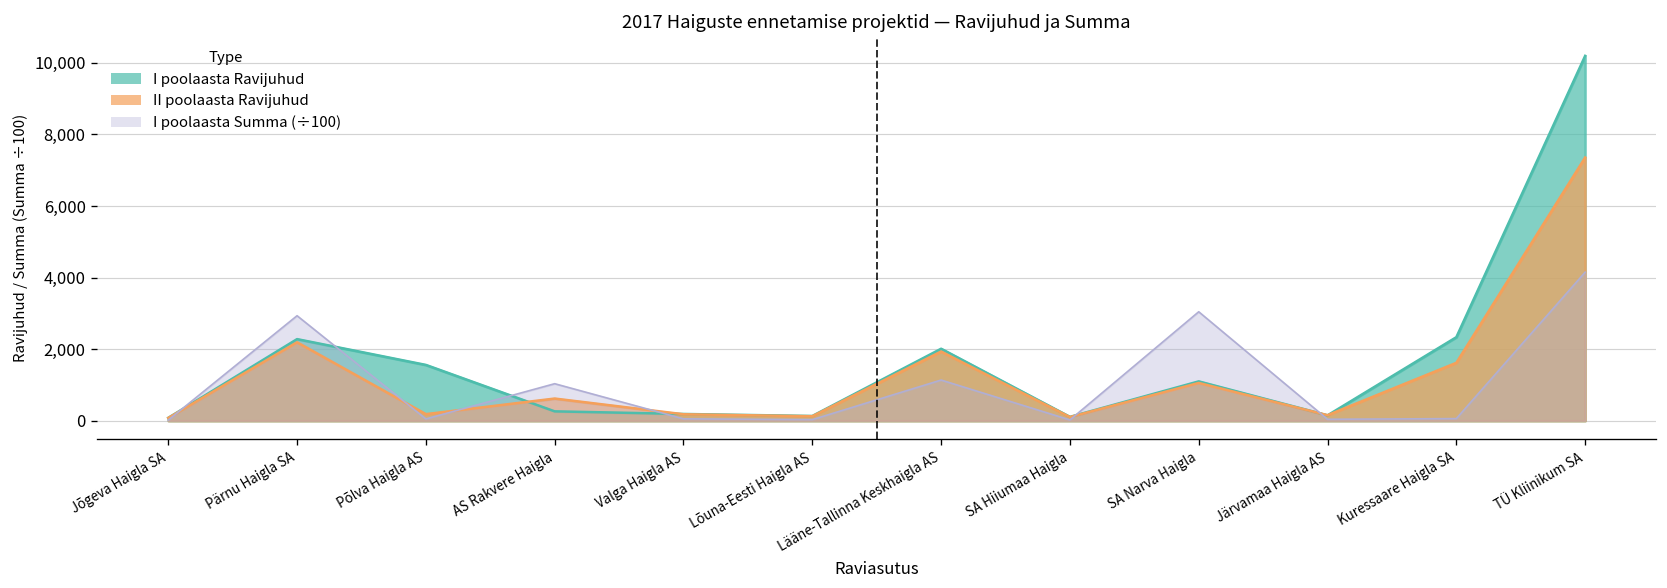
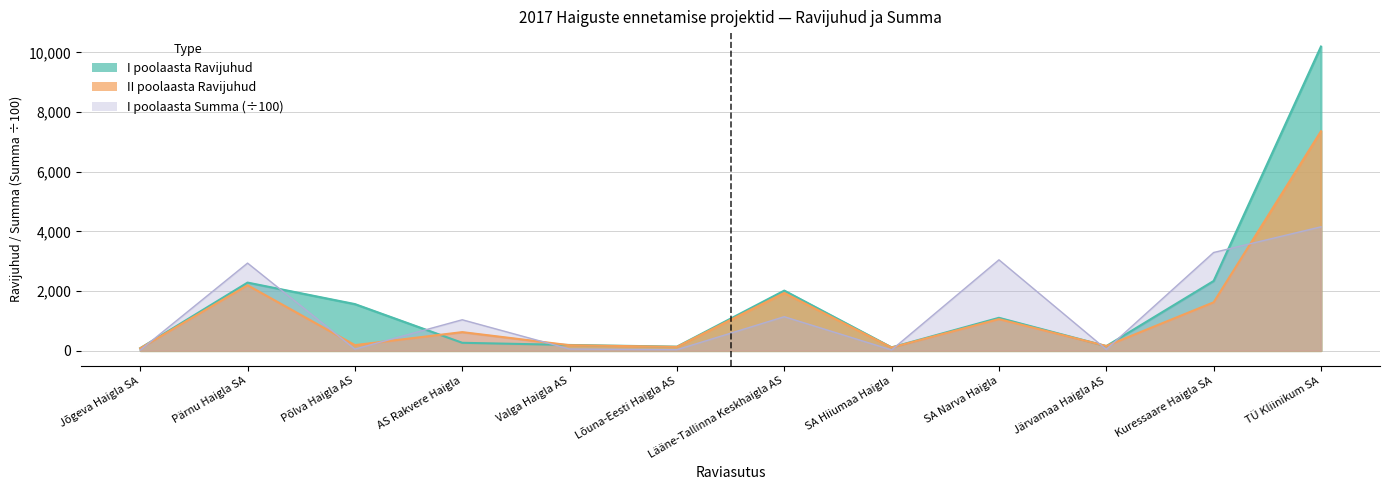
I poolaasta Summa (÷100), Kuressaare Haigla SA: 100 -> 3,300
